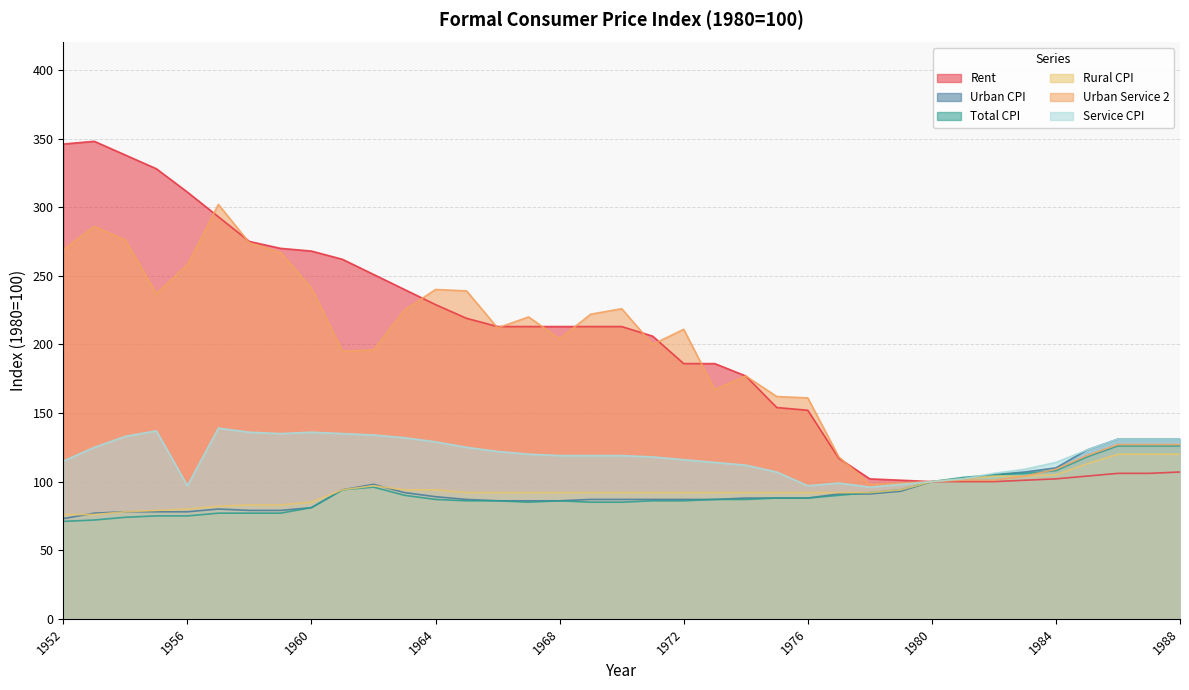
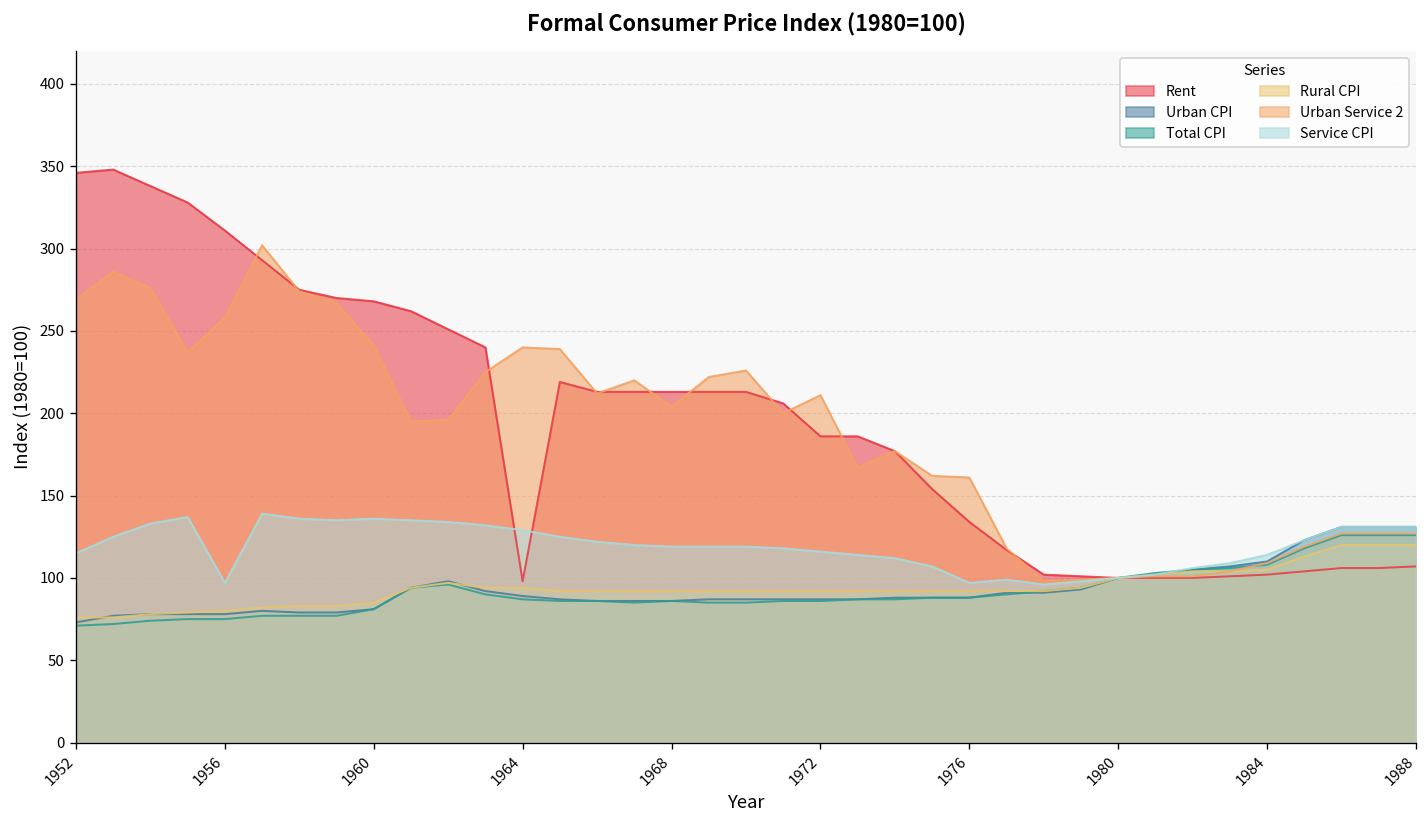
Rent, 1964: 229 -> 98
Rent, 1976: 152 -> 134
